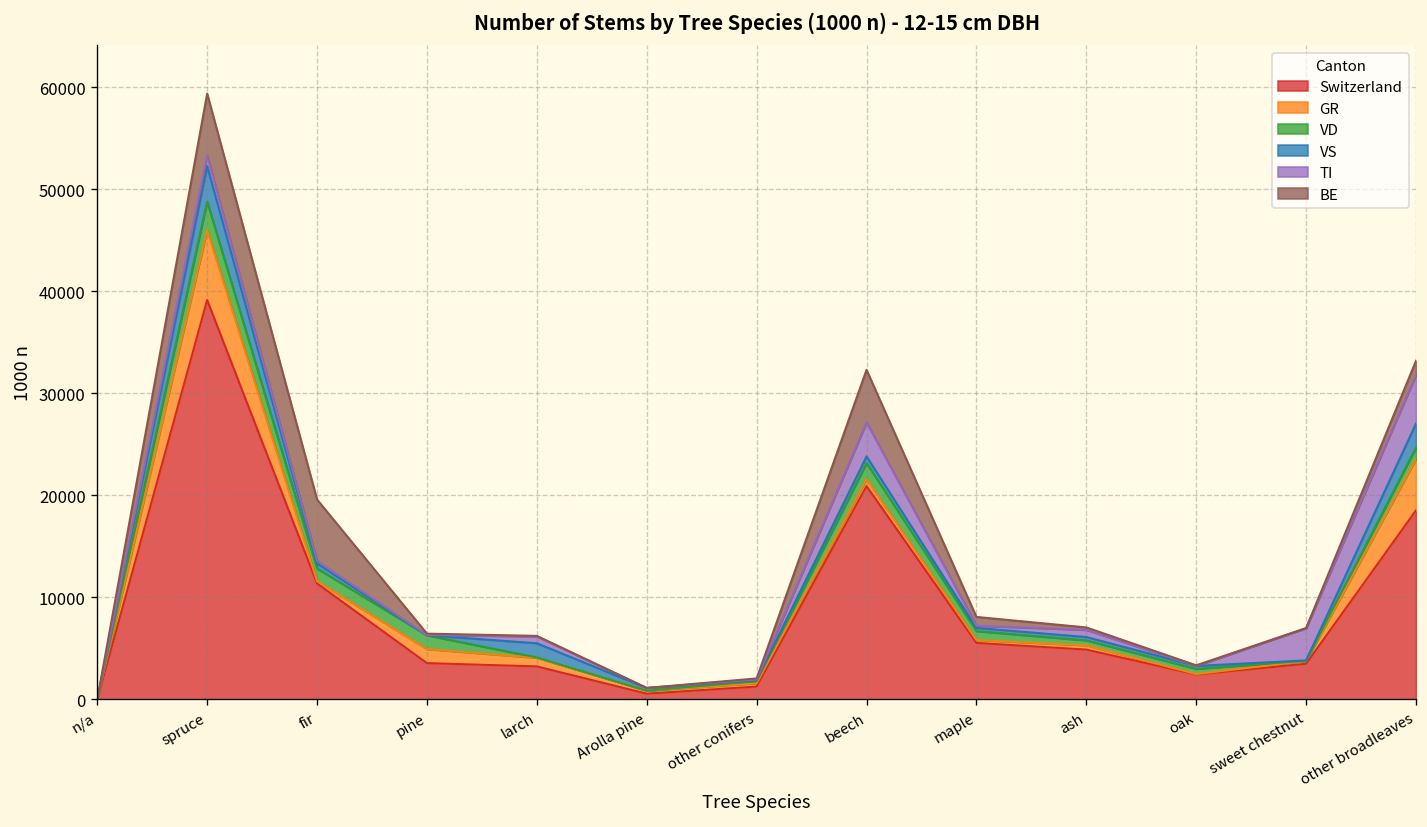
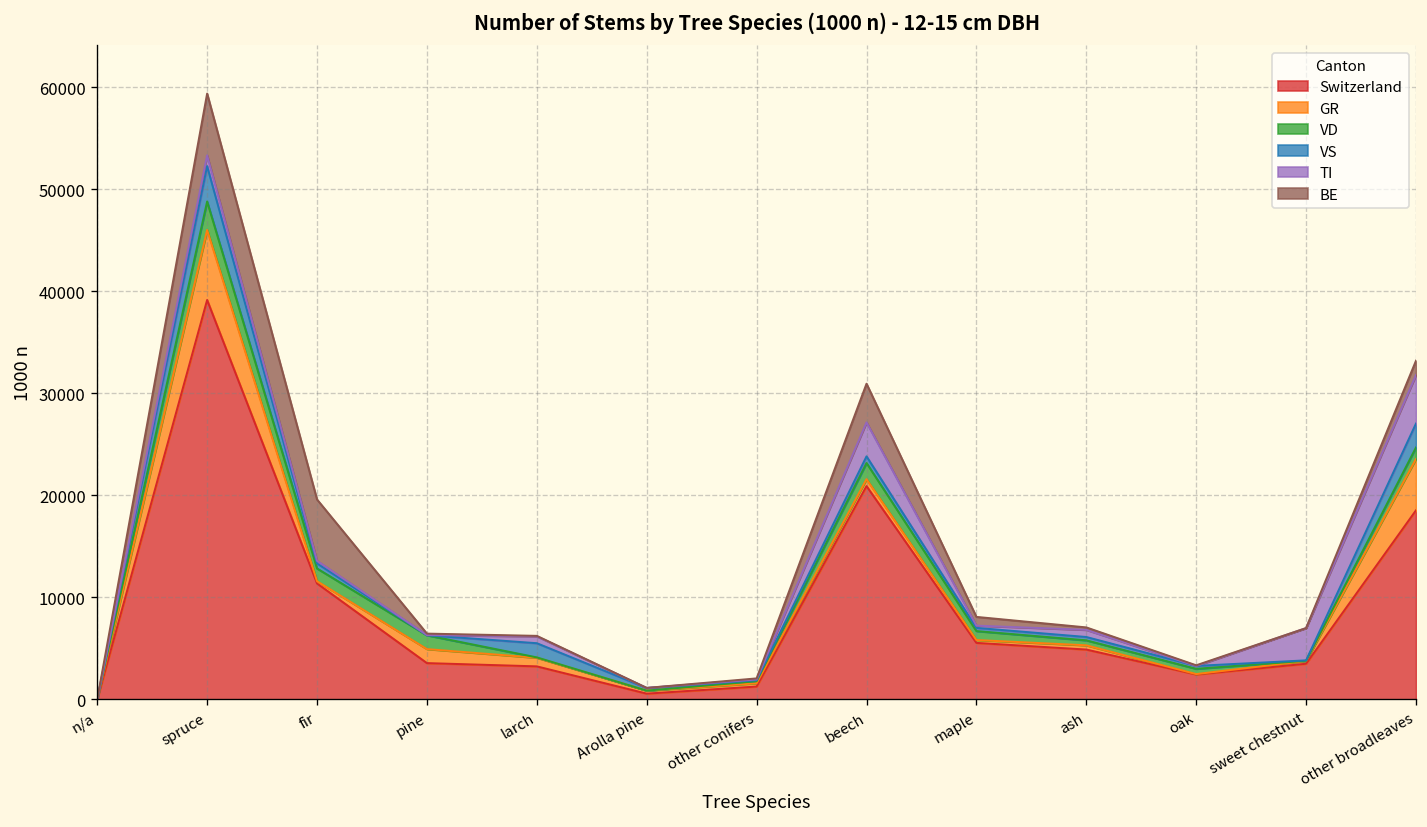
BE, beech: 5000 -> 4000
